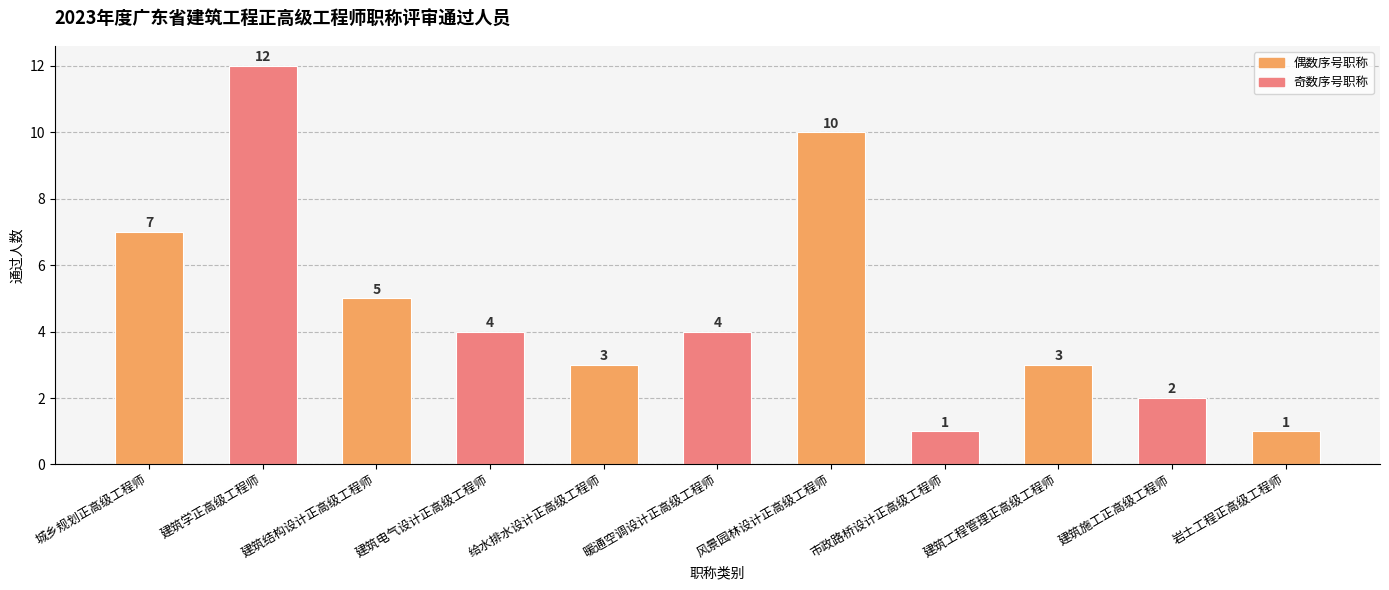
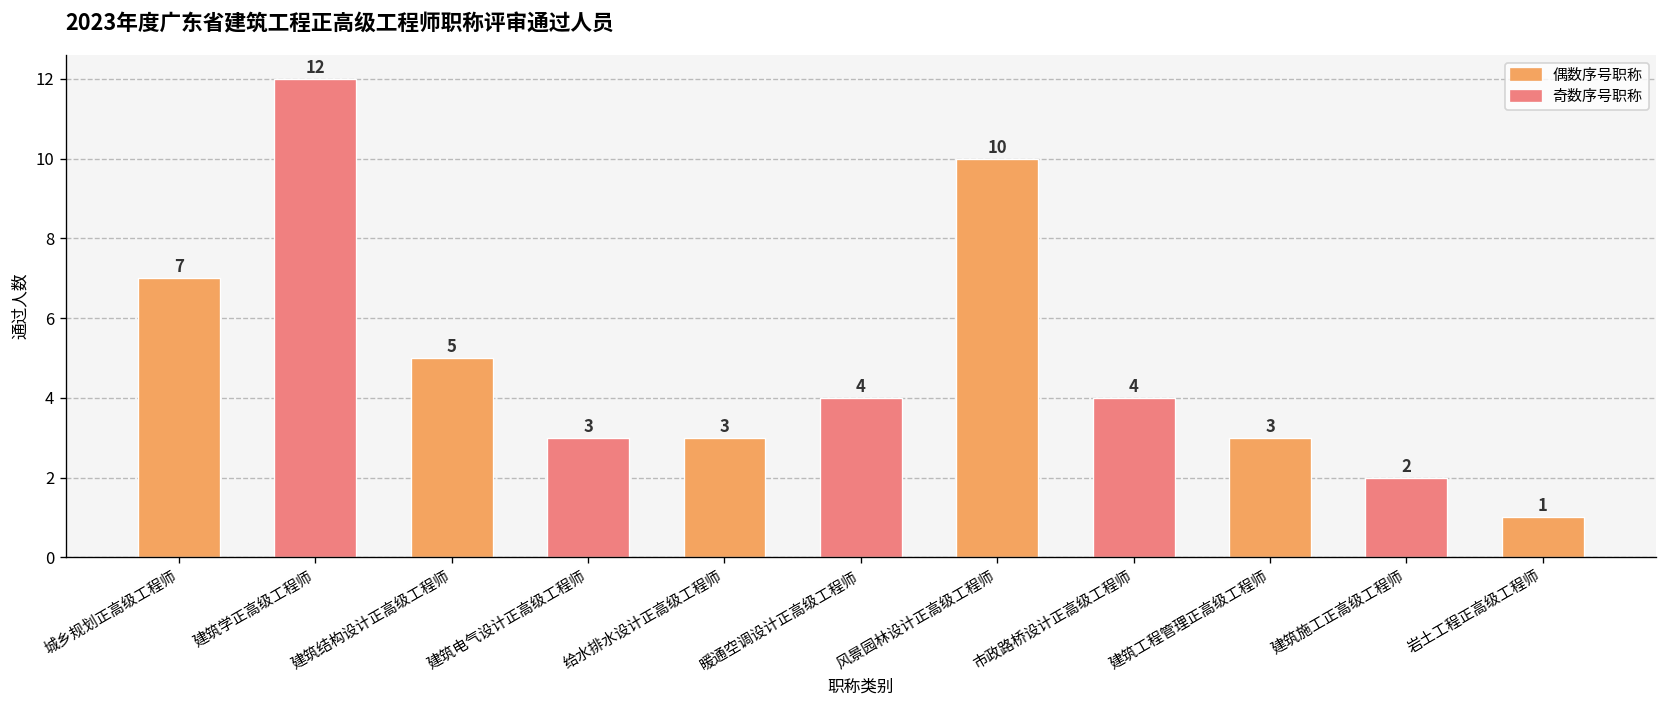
建筑电气设计正高级工程师: 4 -> 3
市政路桥设计正高级工程师: 1 -> 4
